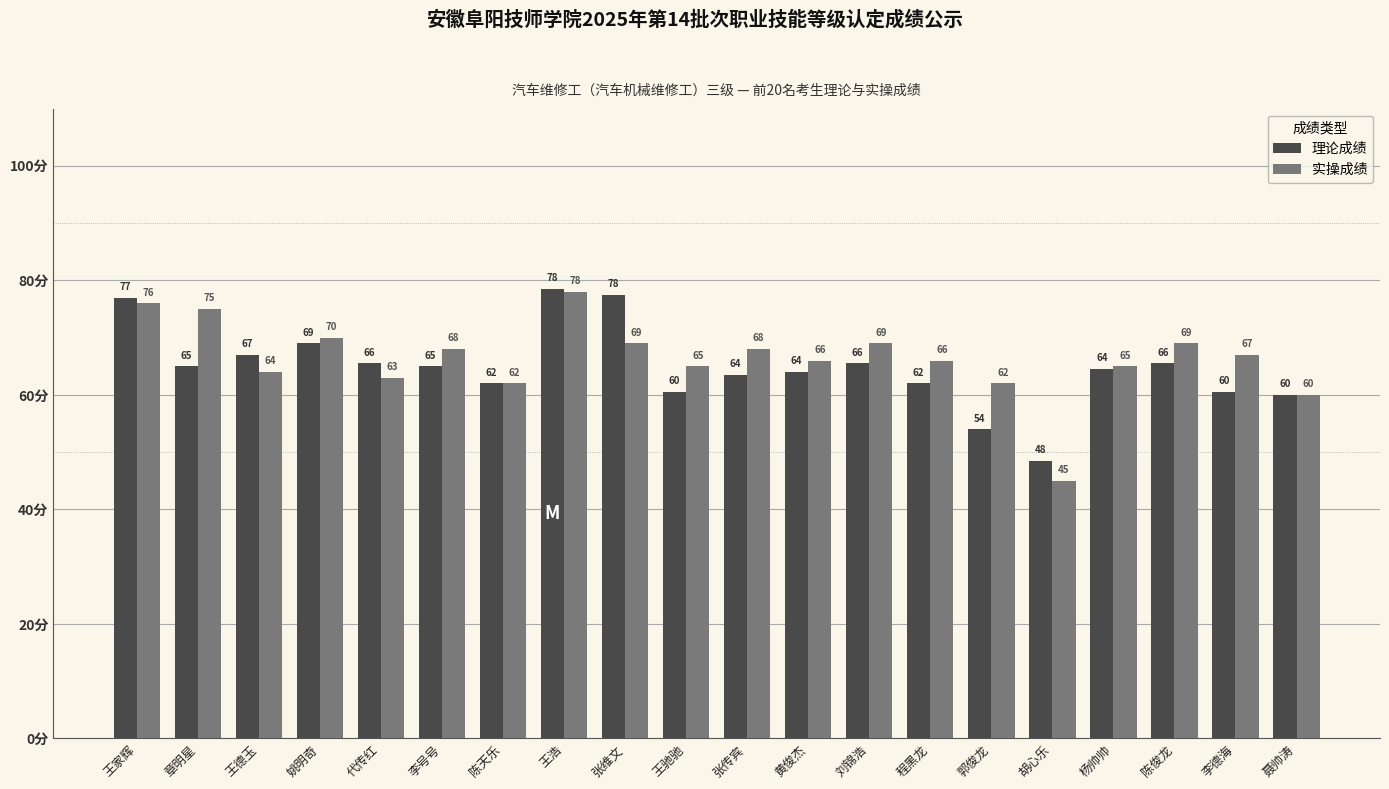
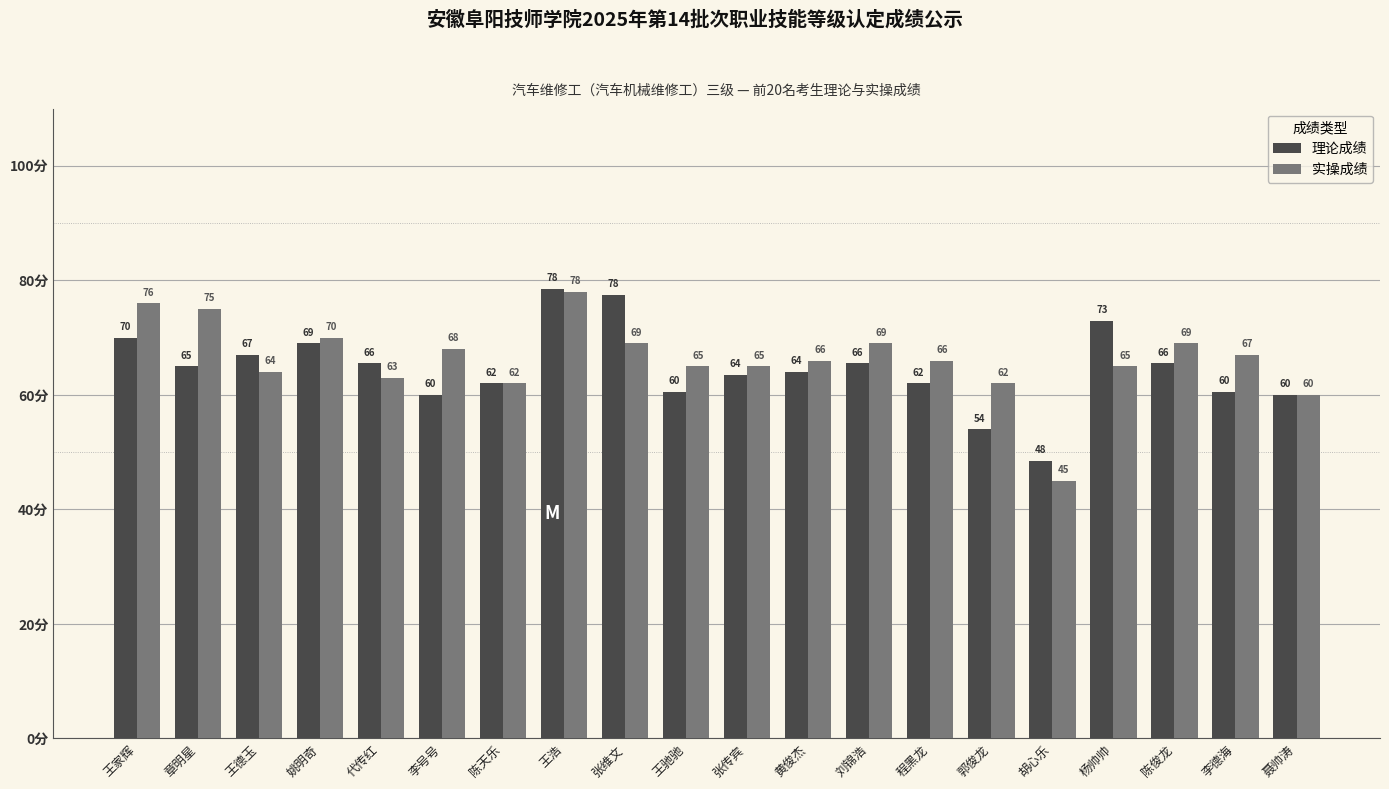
理论成绩, 王家辉: 77 -> 70
理论成绩, 李号号: 65 -> 60
实操成绩, 张传宾: 68 -> 65
理论成绩, 杨帅帅: 64 -> 73
